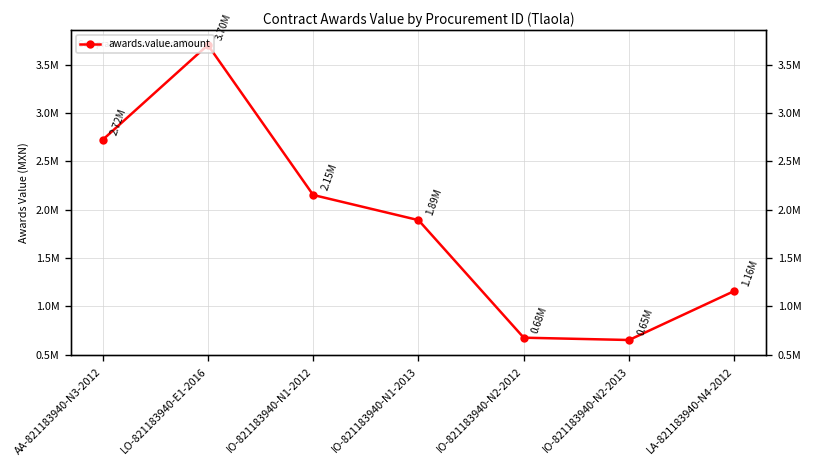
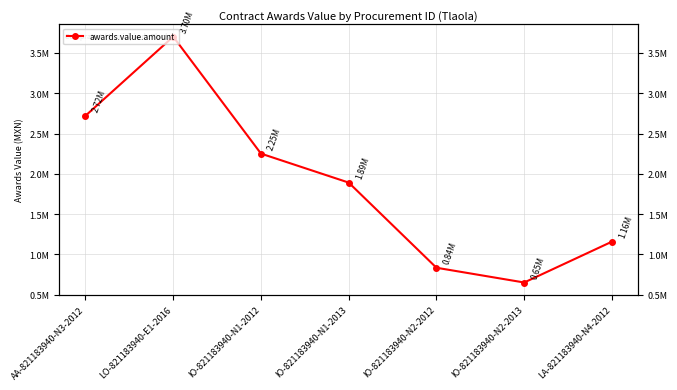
IO-821183940-N1-2012: 2.15M -> 2.25M
IO-821183940-N2-2012: 0.68M -> 0.84M
